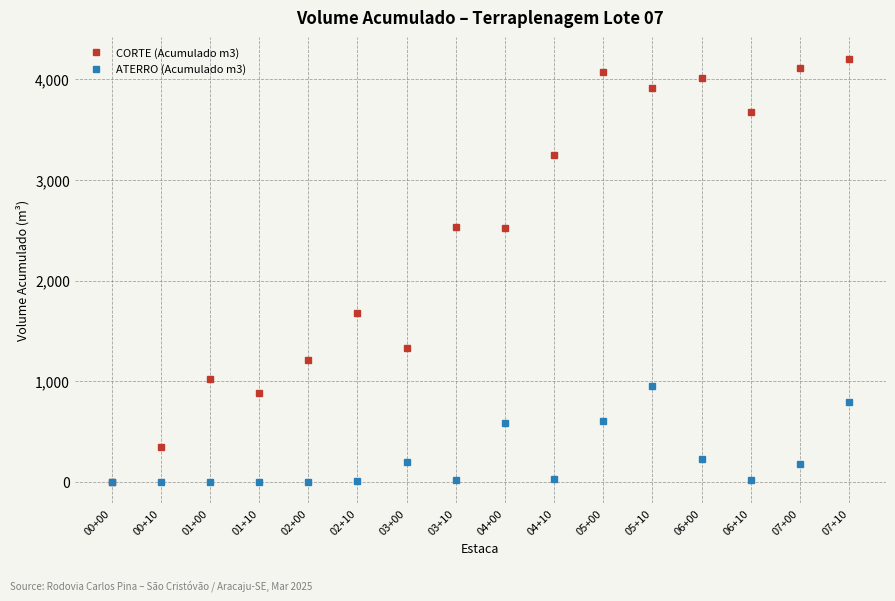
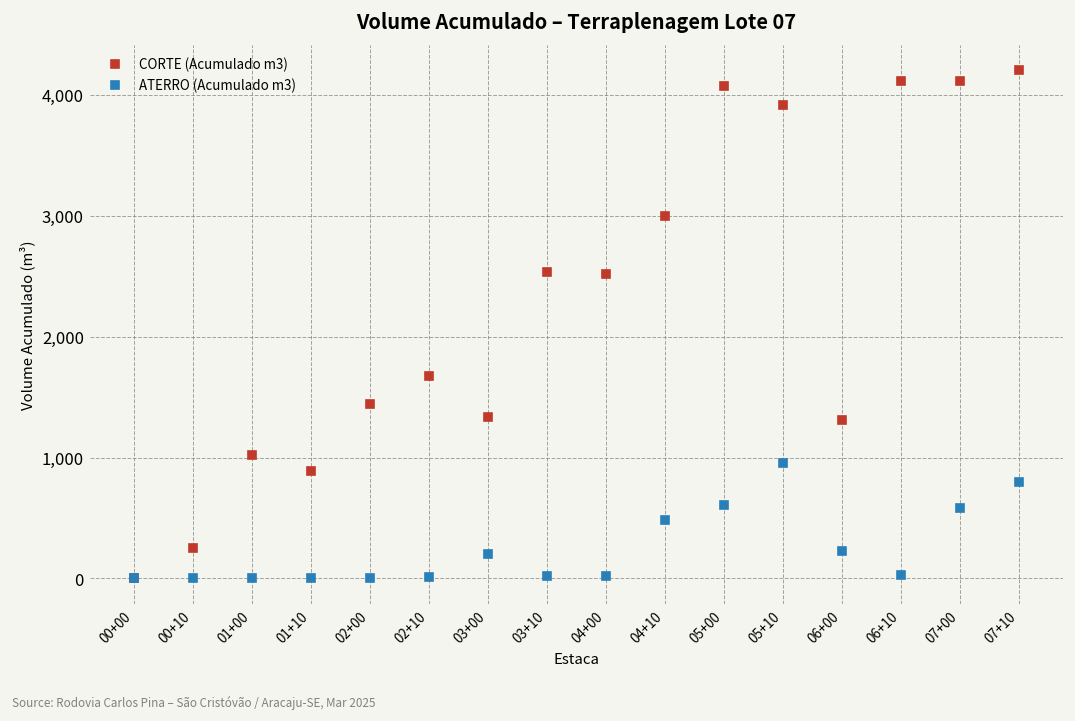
CORTE (Acumulado m3), 00+10: 350 -> 250
CORTE (Acumulado m3), 02+00: 1,210 -> 1,440
ATERRO (Acumulado m3), 04+00: 590 -> 20
CORTE (Acumulado m3), 04+10: 3,250 -> 3,000
ATERRO (Acumulado m3), 04+10: 30 -> 480
CORTE (Acumulado m3), 06+00: 4,010 -> 1,310
CORTE (Acumulado m3), 06+10: 3,670 -> 4,110
ATERRO (Acumulado m3), 07+00: 180 -> 580
